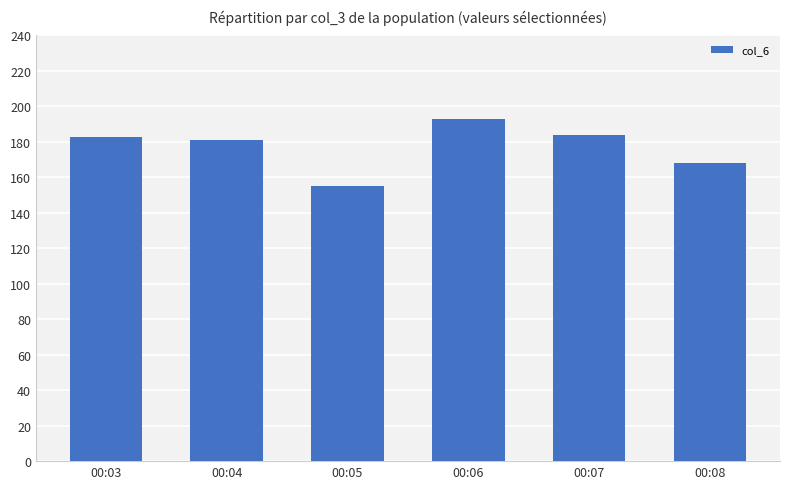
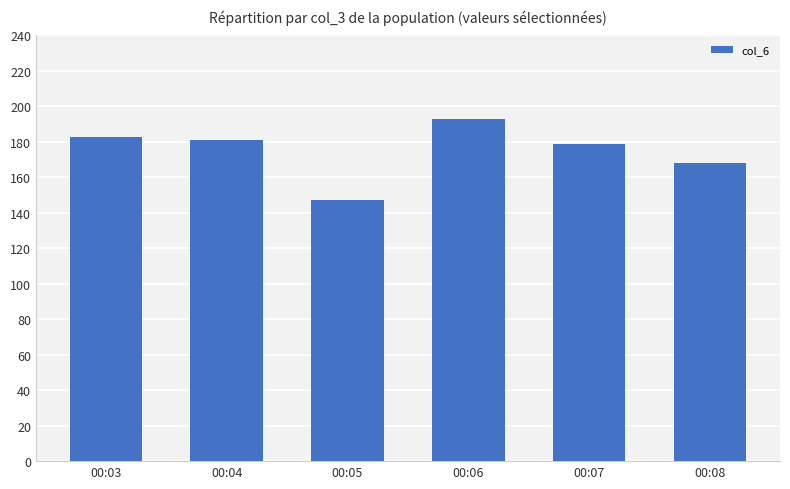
00:05: 155 -> 147
00:07: 184 -> 179
